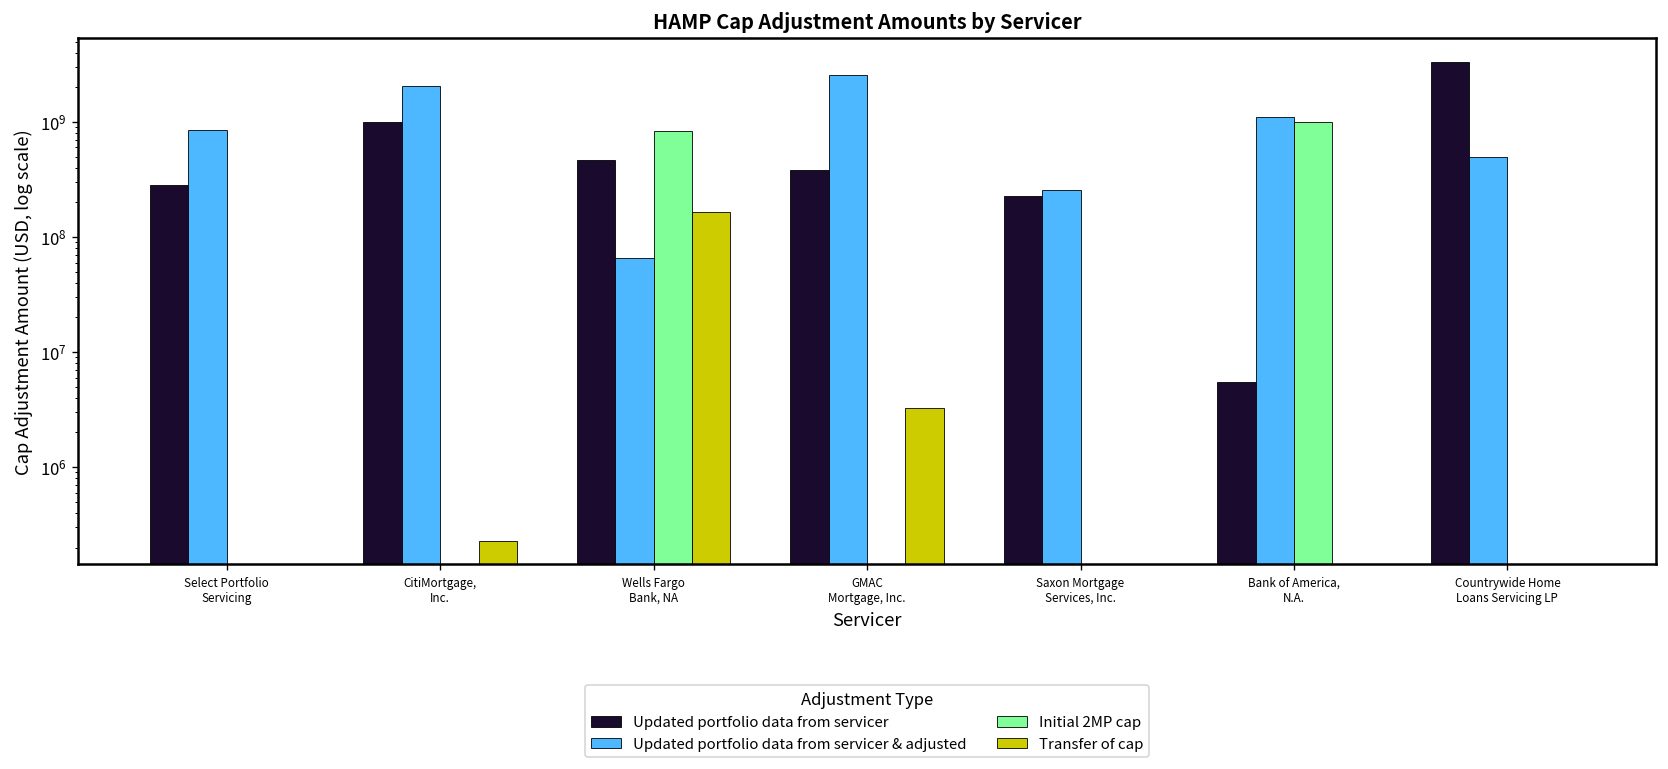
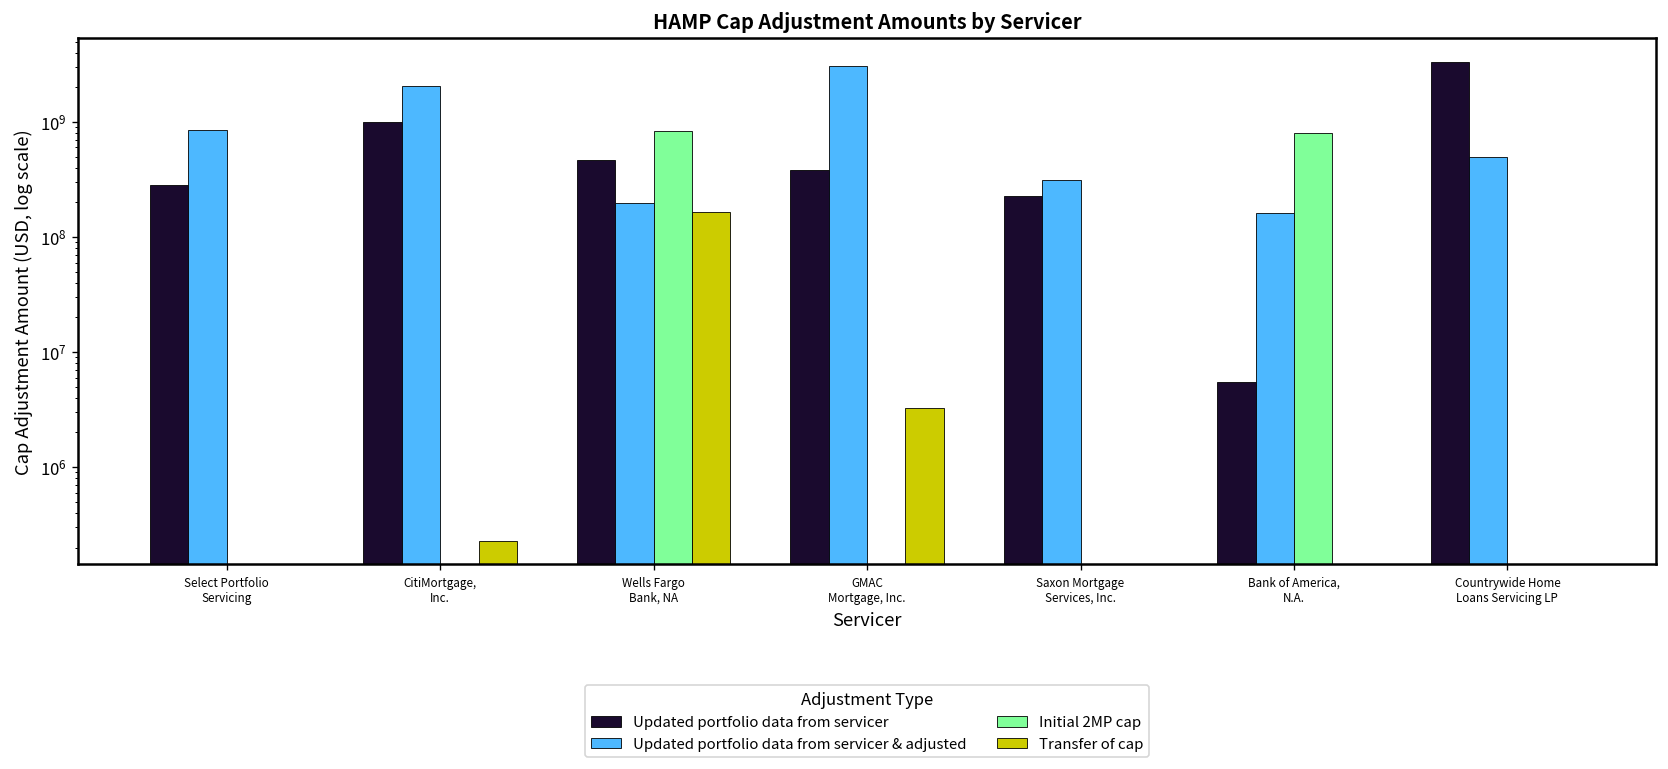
Updated portfolio data from servicer & adjusted, Wells Fargo Bank, NA: 70000000 -> 200000000
Updated portfolio data from servicer & adjusted, GMAC Mortgage, Inc.: 2500000000 -> 3100000000
Updated portfolio data from servicer & adjusted, Saxon Mortgage Services, Inc.: 250000000 -> 310000000
Updated portfolio data from servicer & adjusted, Bank of America, N.A.: 1100000000 -> 160000000
Initial 2MP cap, Bank of America, N.A.: 1000000000 -> 800000000
